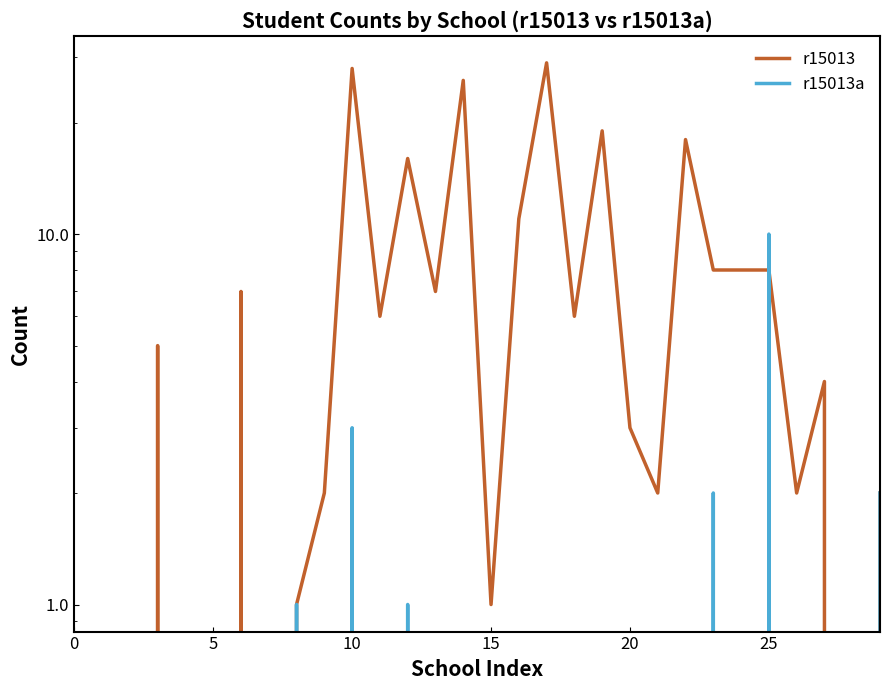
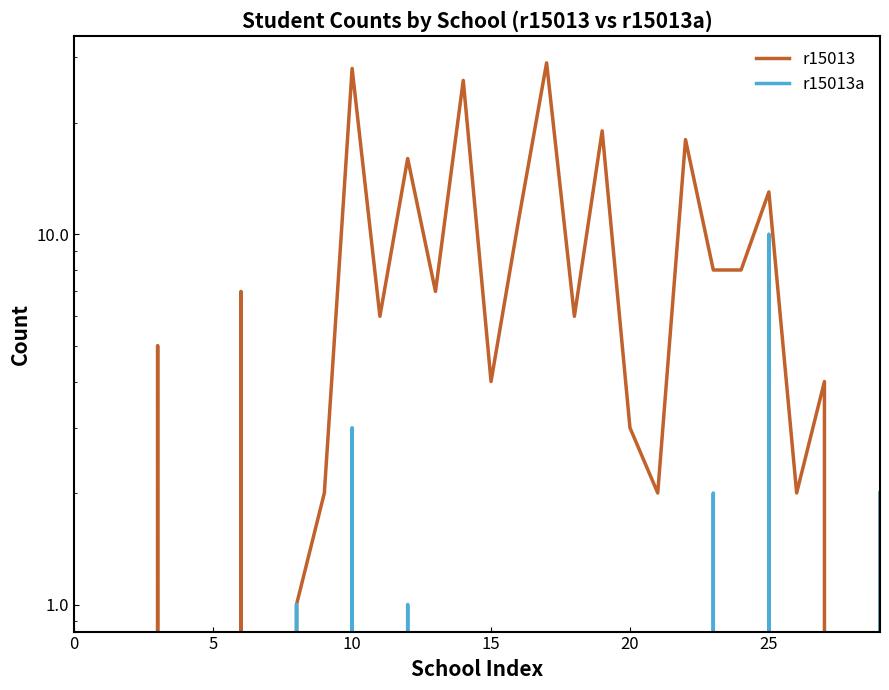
r15013, 15: 1 -> 4
r15013, 25: 8 -> 13
